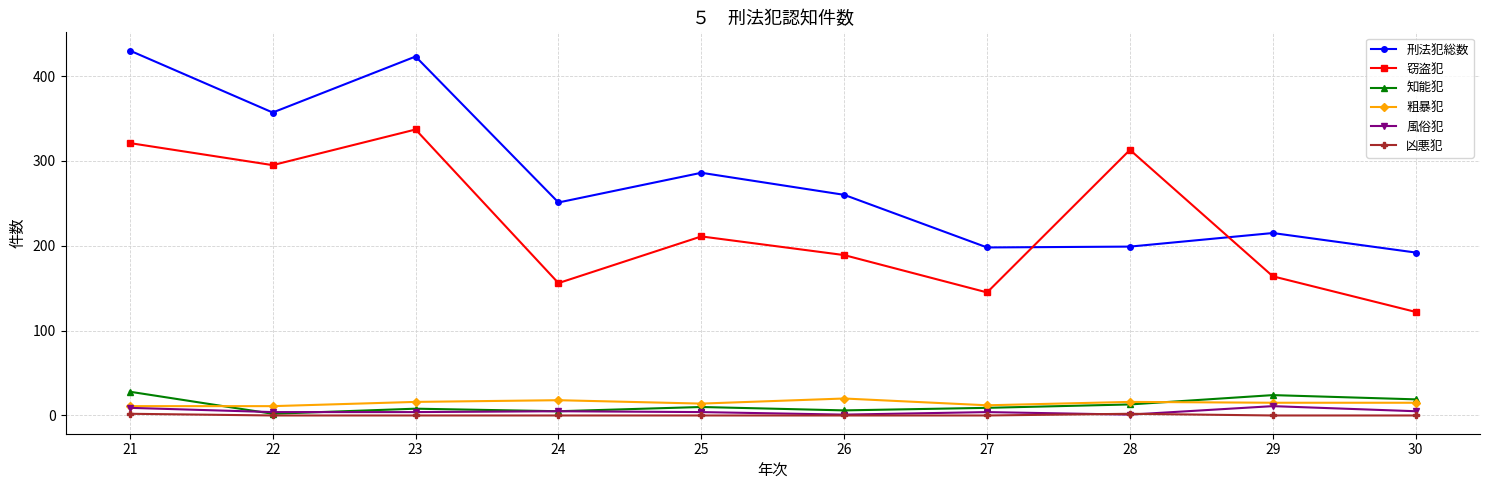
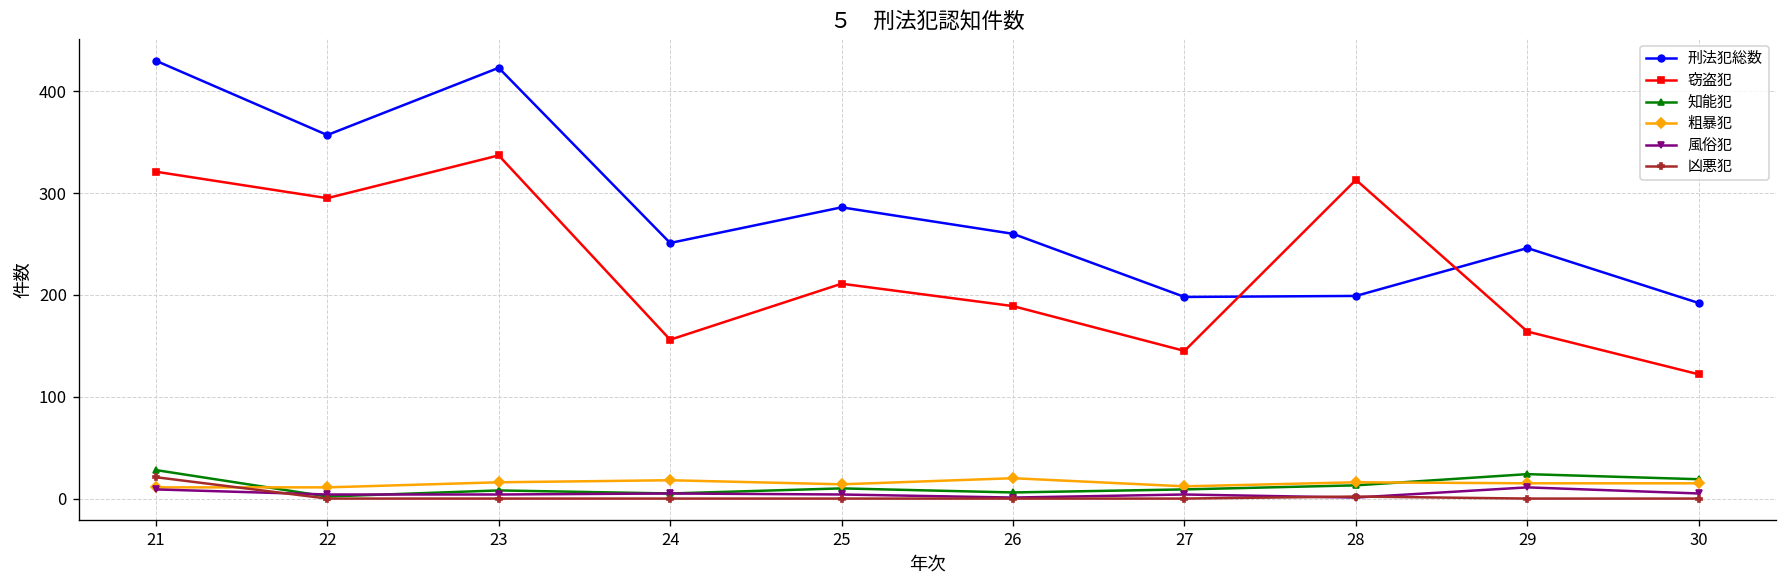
凶悪犯, 21: 0 -> 20
刑法犯総数, 29: 220 -> 250
